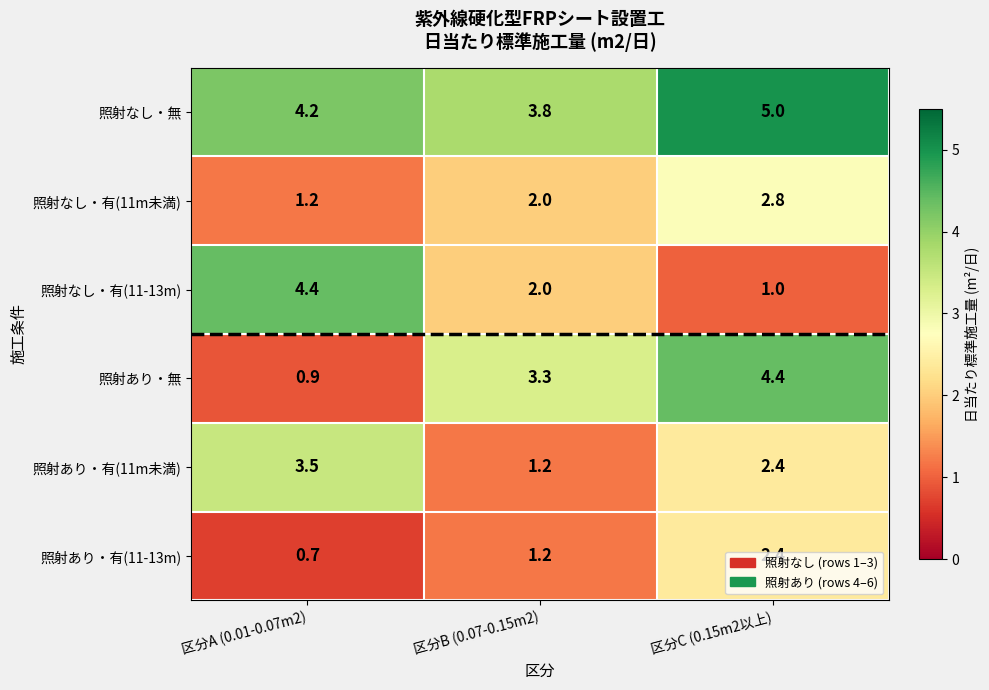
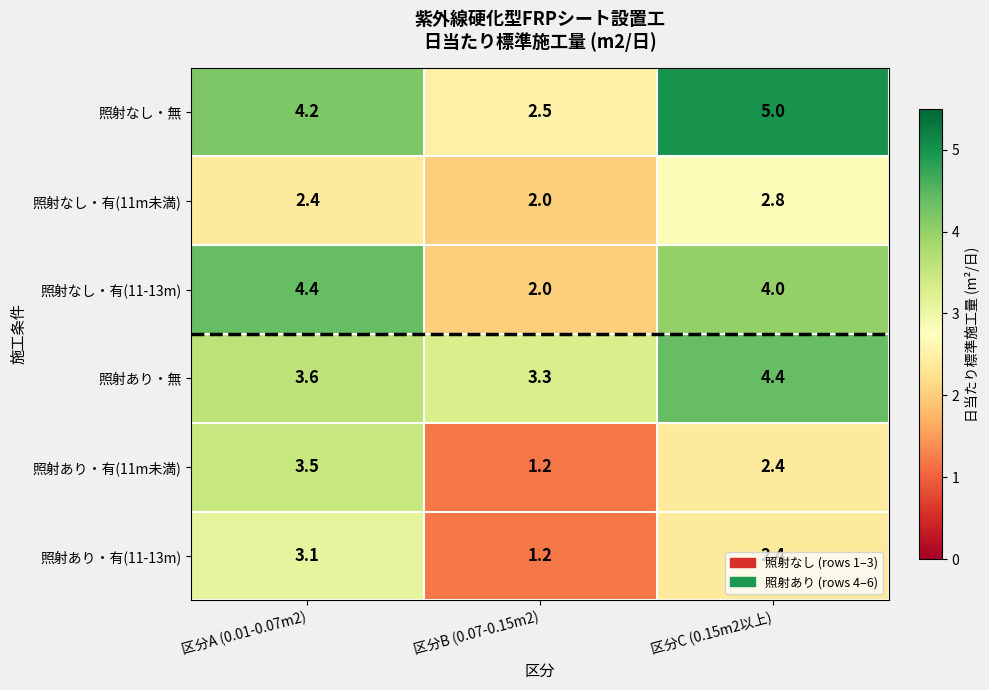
照射なし・無, 区分B (0.07-0.15m2): 3.8 -> 2.5
照射なし・有(11m未満), 区分A (0.01-0.07m2): 1.2 -> 2.4
照射なし・有(11-13m), 区分C (0.15m2以上): 1.0 -> 4.0
照射あり・無, 区分A (0.01-0.07m2): 0.9 -> 3.6
照射あり・有(11-13m), 区分A (0.01-0.07m2): 0.7 -> 3.1
